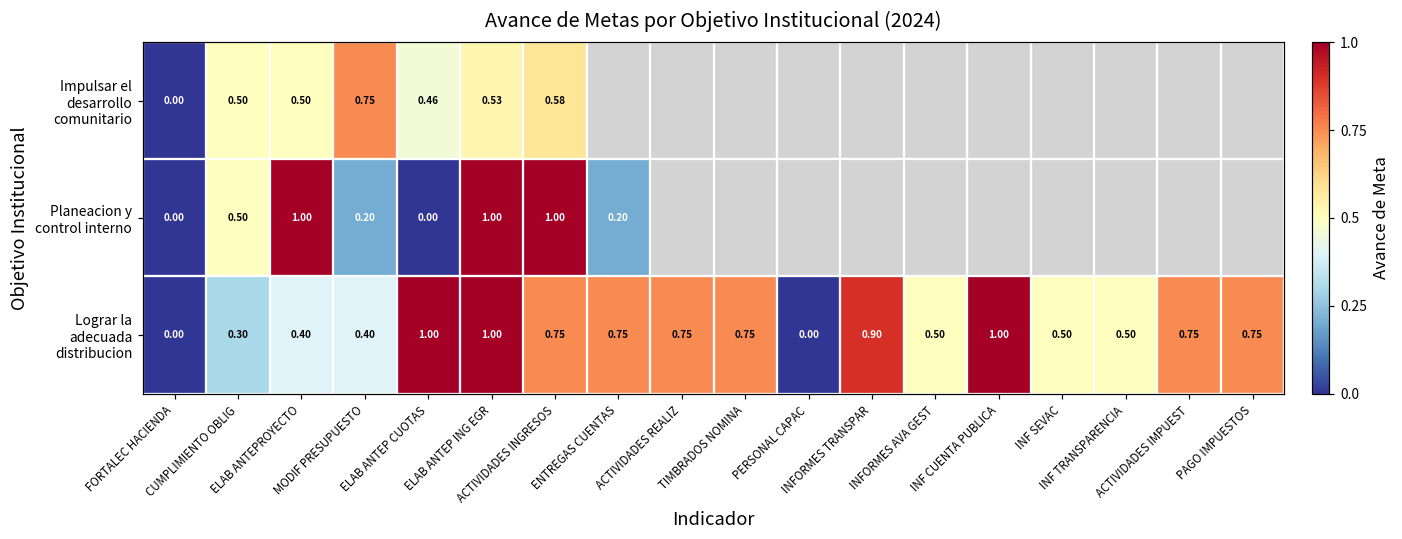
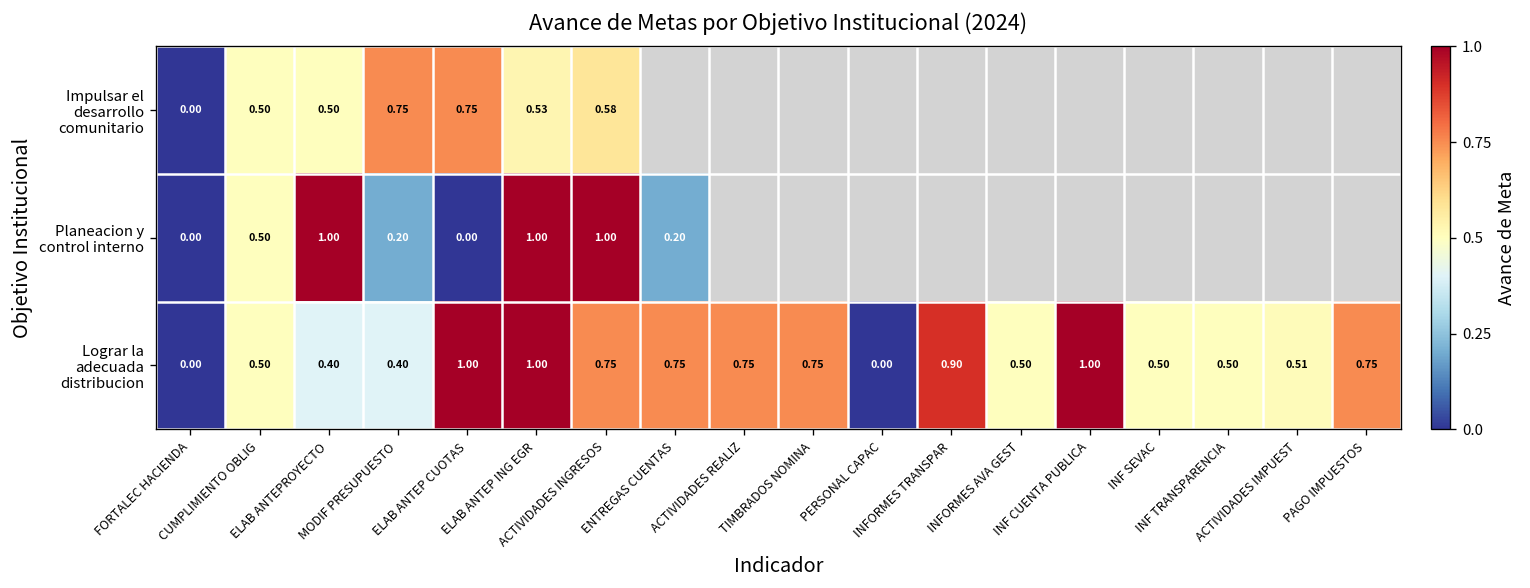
Impulsar el desarrollo comunitario, ELAB ANTEP CUOTAS: 0.46 -> 0.75
Lograr la adecuada distribucion, CUMPLIMIENTO OBLIG: 0.30 -> 0.50
Lograr la adecuada distribucion, ACTIVIDADES IMPUEST: 0.75 -> 0.51
